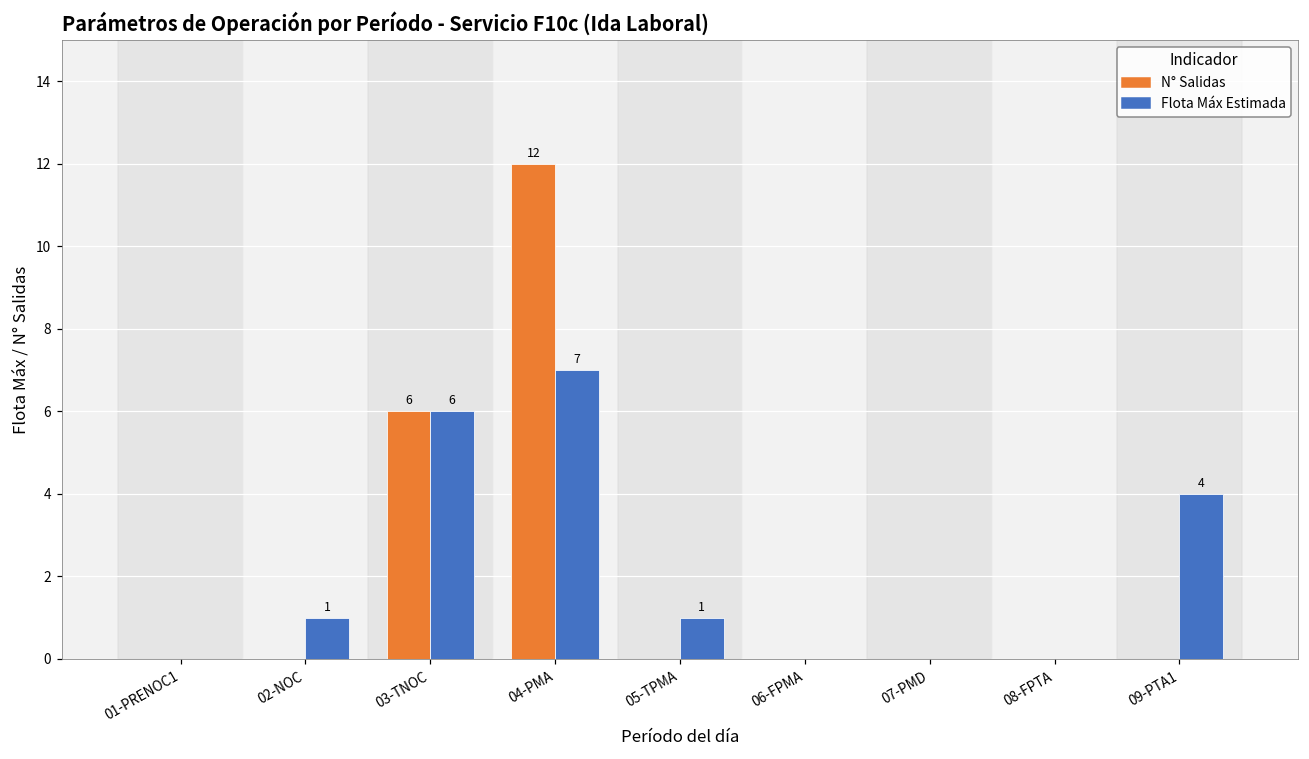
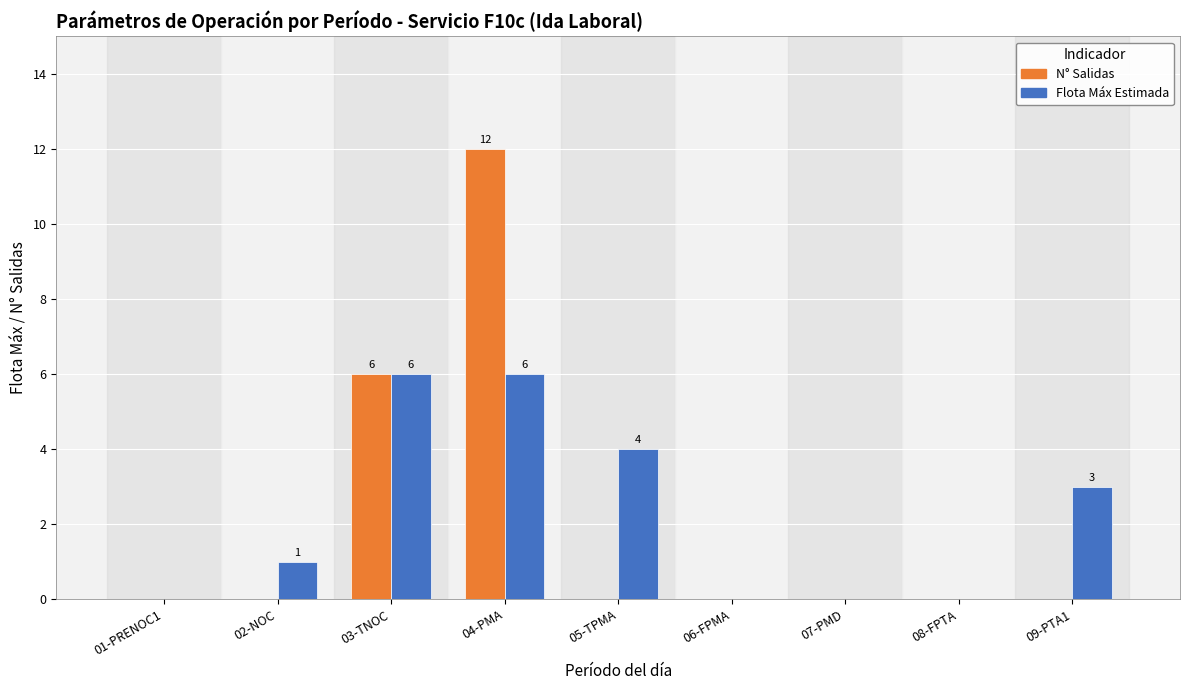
Flota Máx Estimada, 04-PMA: 7 -> 6
Flota Máx Estimada, 05-TPMA: 1 -> 4
Flota Máx Estimada, 09-PTA1: 4 -> 3
